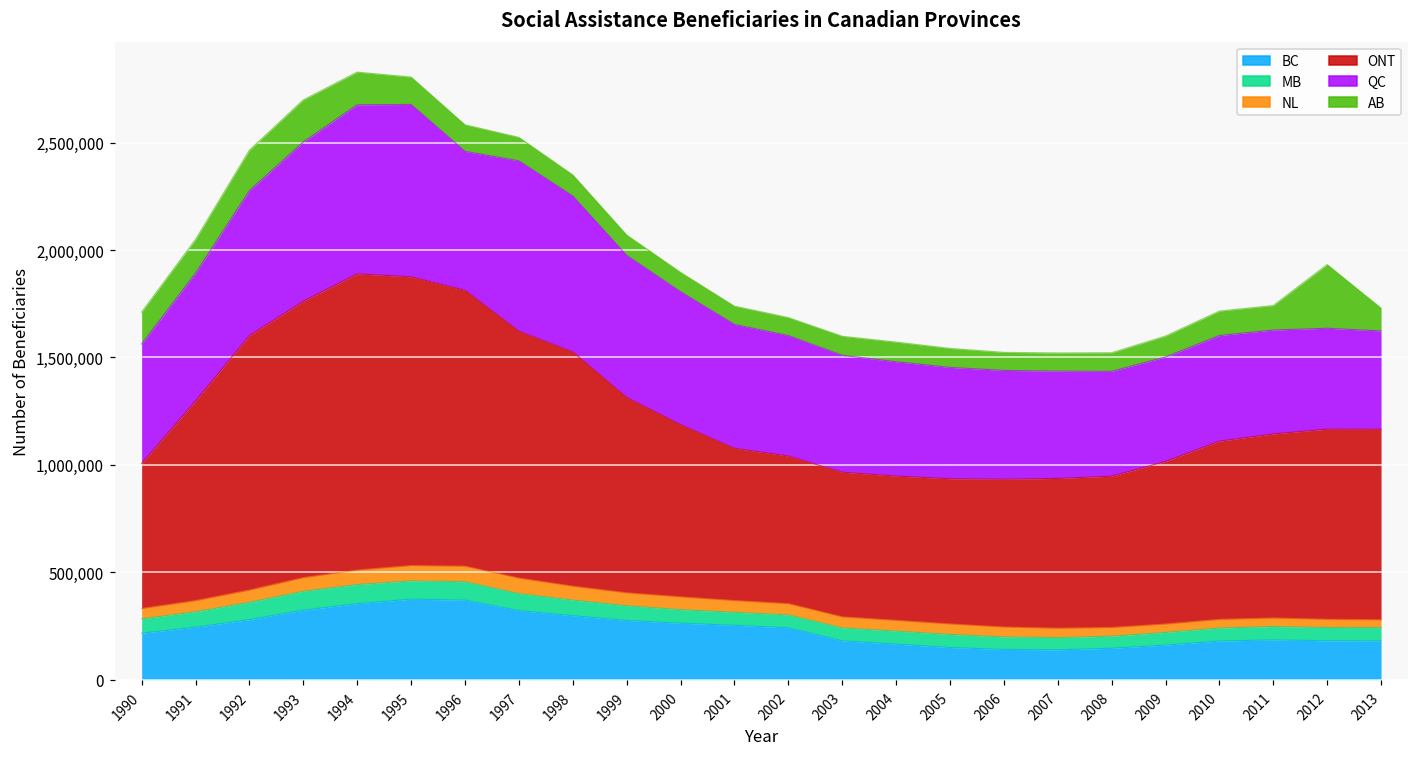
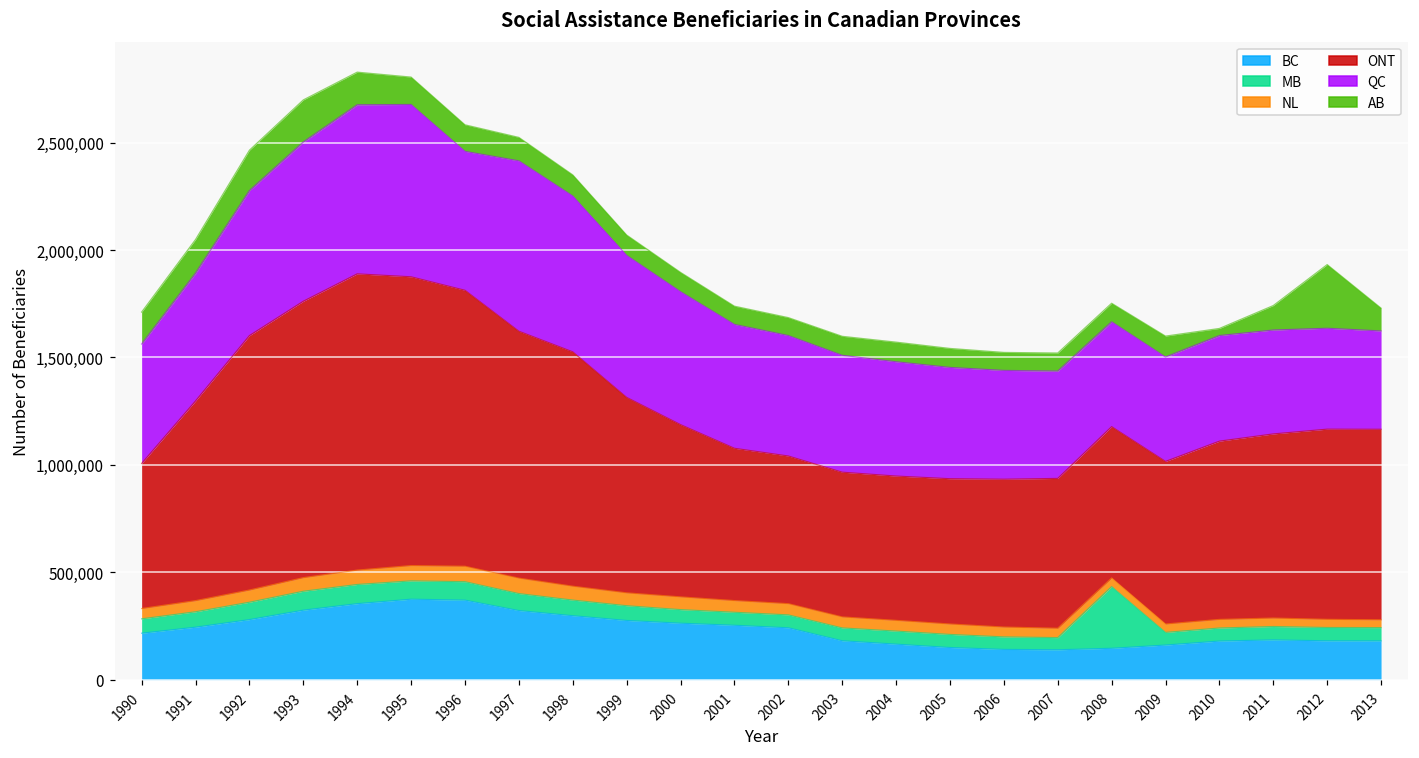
MB, 2008: 60,000 -> 290,000
AB, 2010: 110,000 -> 30,000
